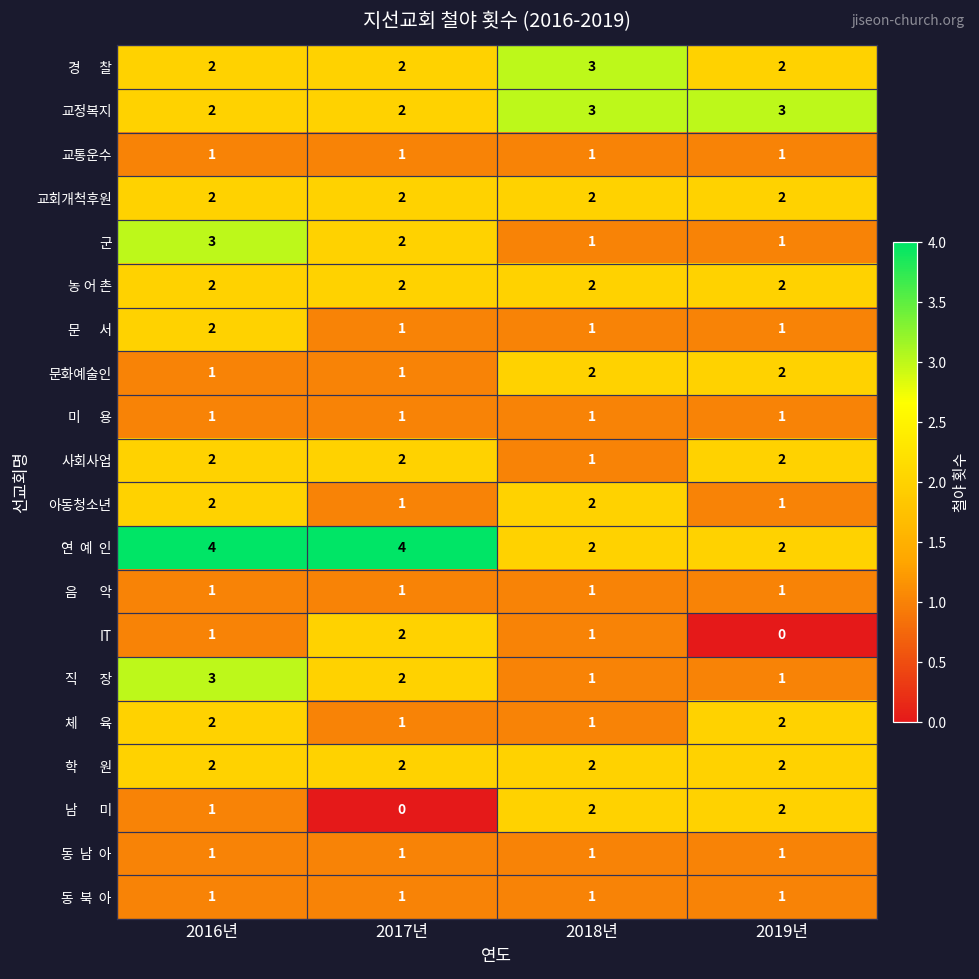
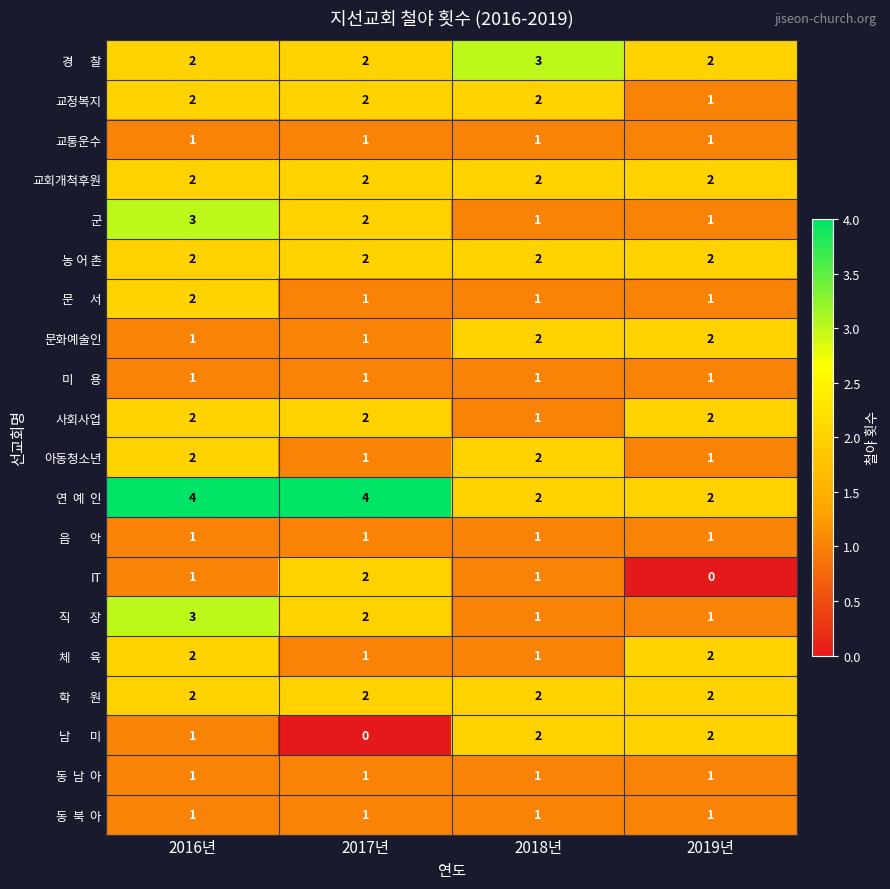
교정복지, 2018년: 3 -> 2
교정복지, 2019년: 3 -> 1
